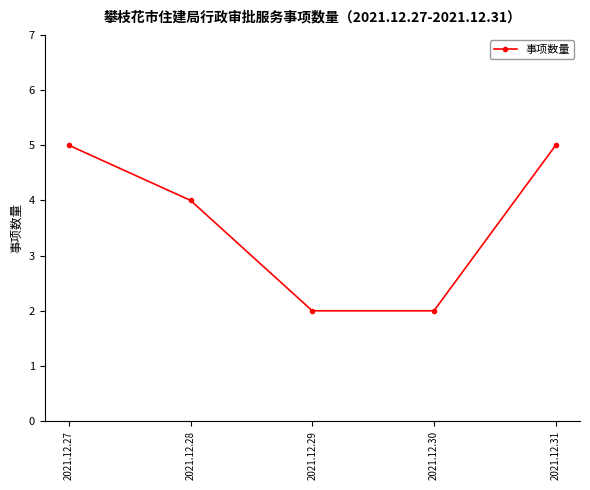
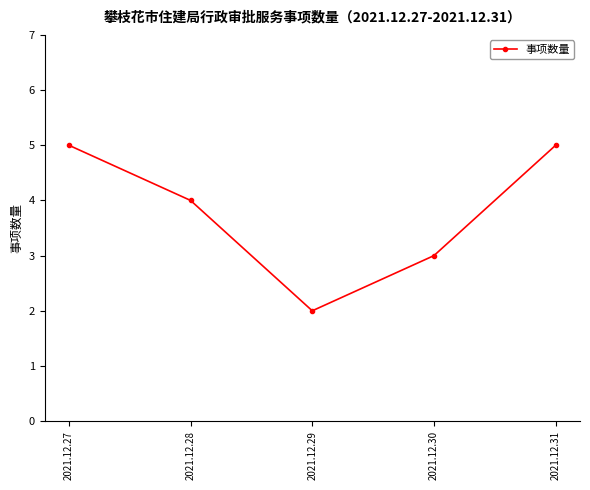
2021.12.30: 2 -> 3
